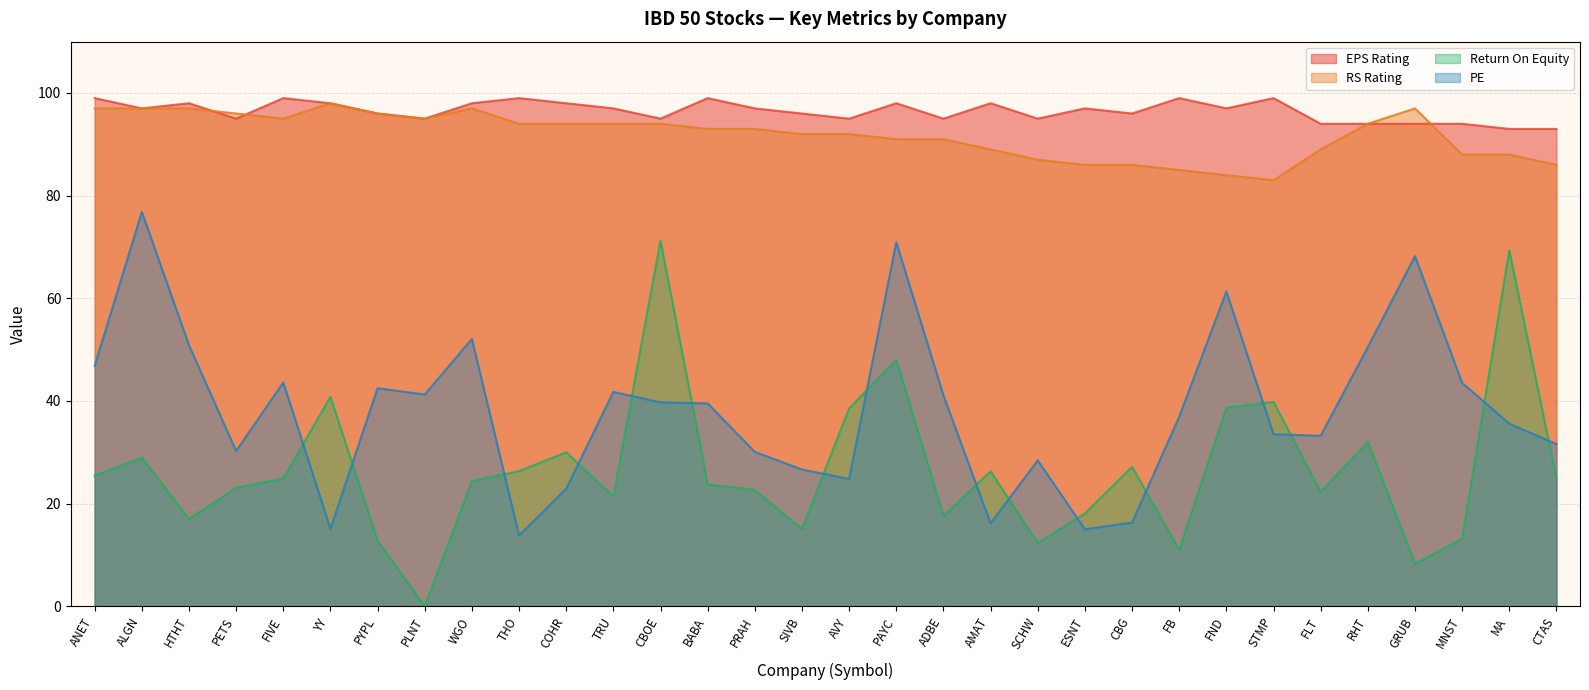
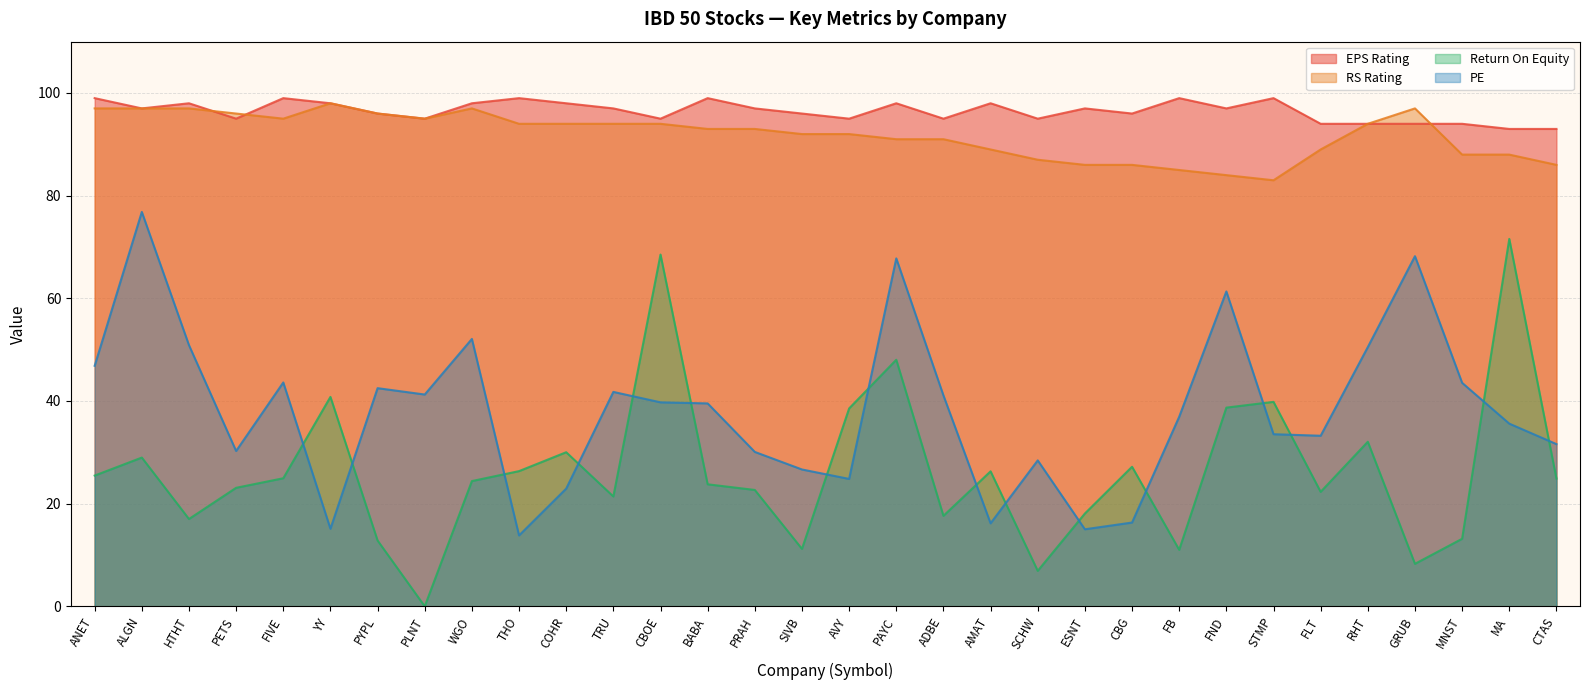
Return On Equity, CBOE: 71 -> 69
Return On Equity, SIVB: 15 -> 11
PE, PAYC: 71 -> 68
Return On Equity, SCHW: 12 -> 7
Return On Equity, MA: 69 -> 72
